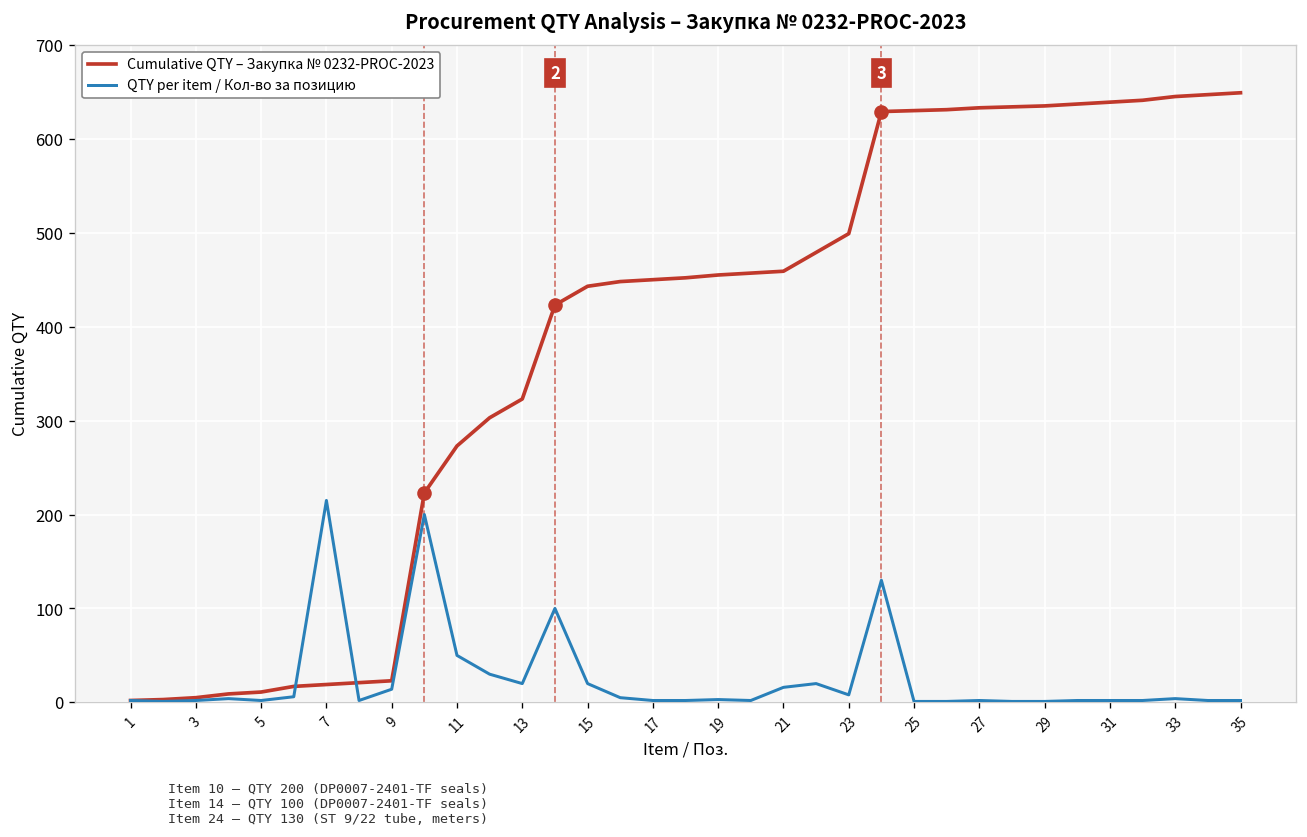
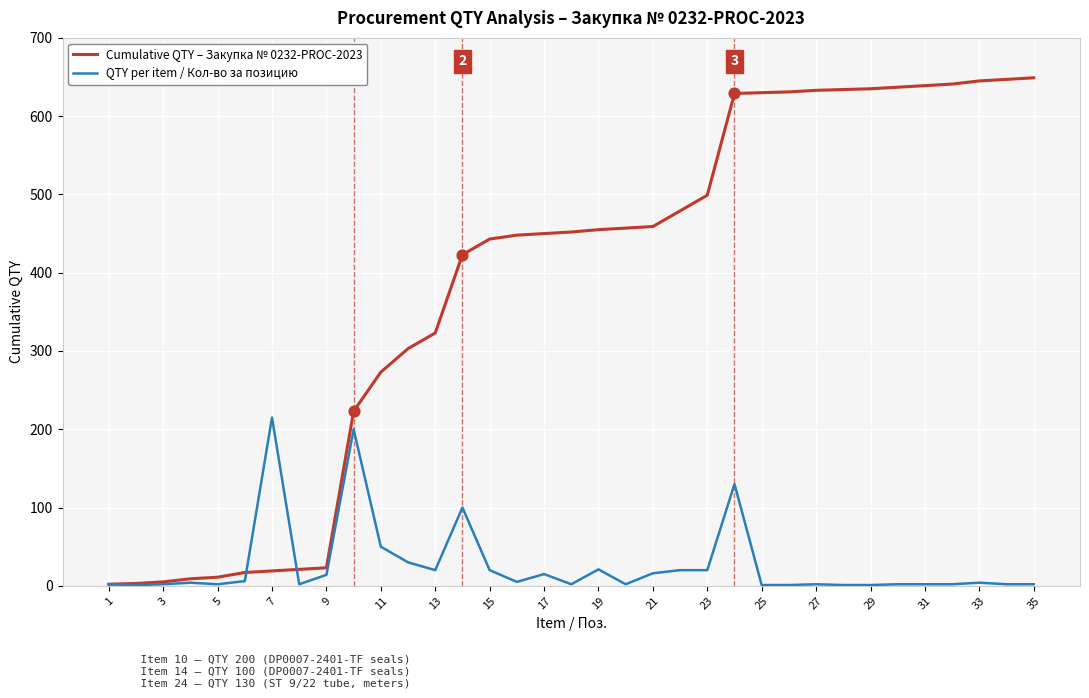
QTY per item / Кол-во за позицию, 17: 0 -> 20
QTY per item / Кол-во за позицию, 19: 0 -> 20
QTY per item / Кол-во за позицию, 23: 10 -> 20
